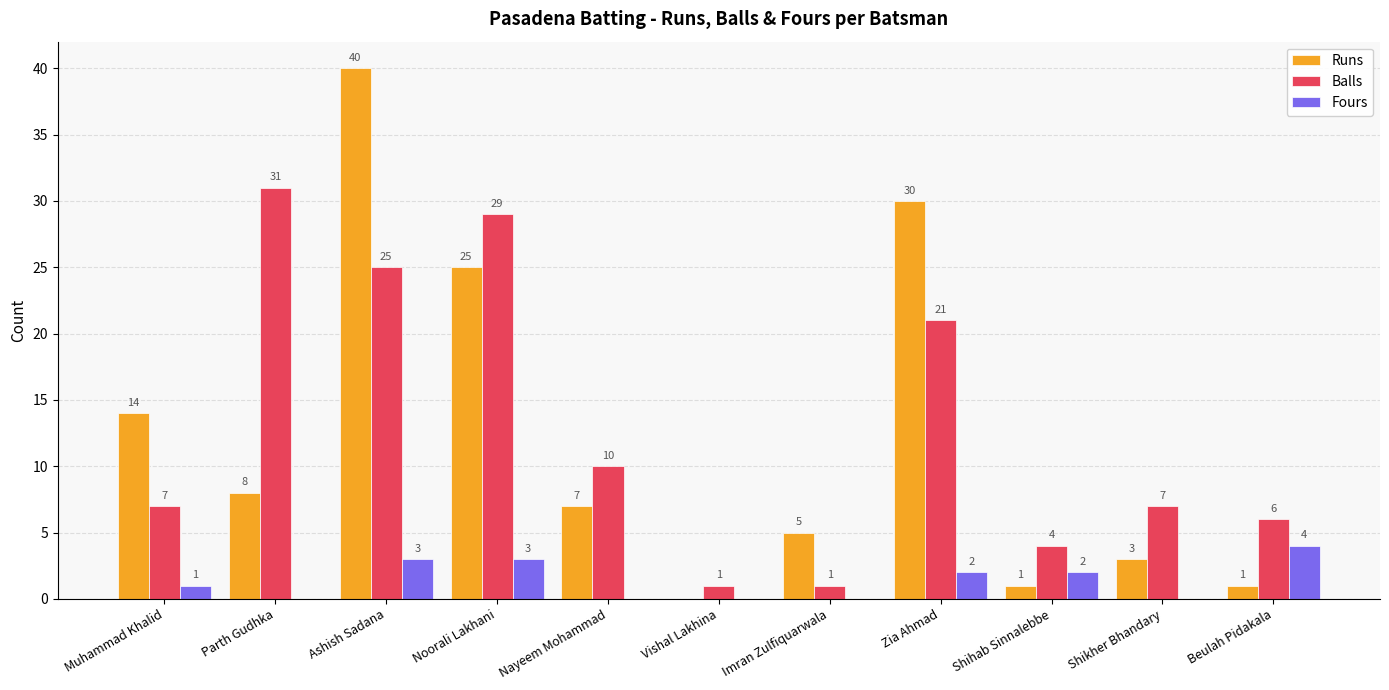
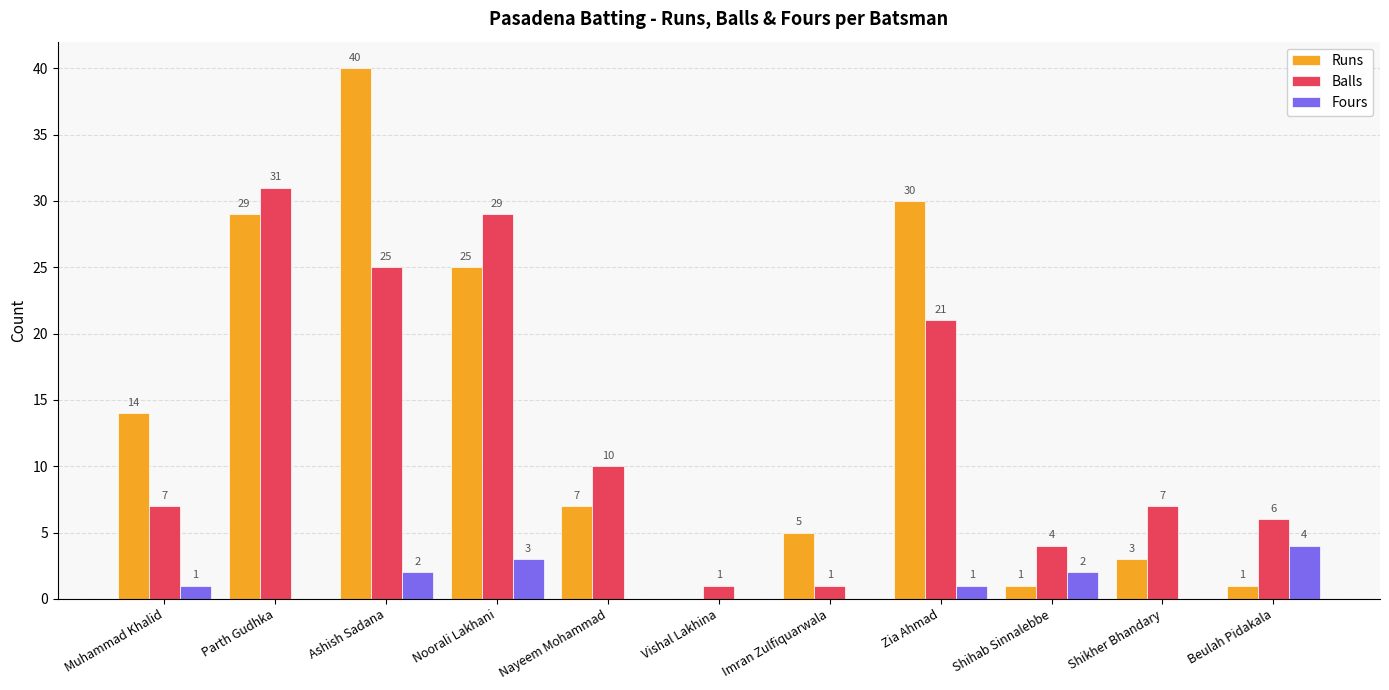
Runs, Parth Gudhka: 8 -> 29
Fours, Ashish Sadana: 3 -> 2
Fours, Zia Ahmad: 2 -> 1
